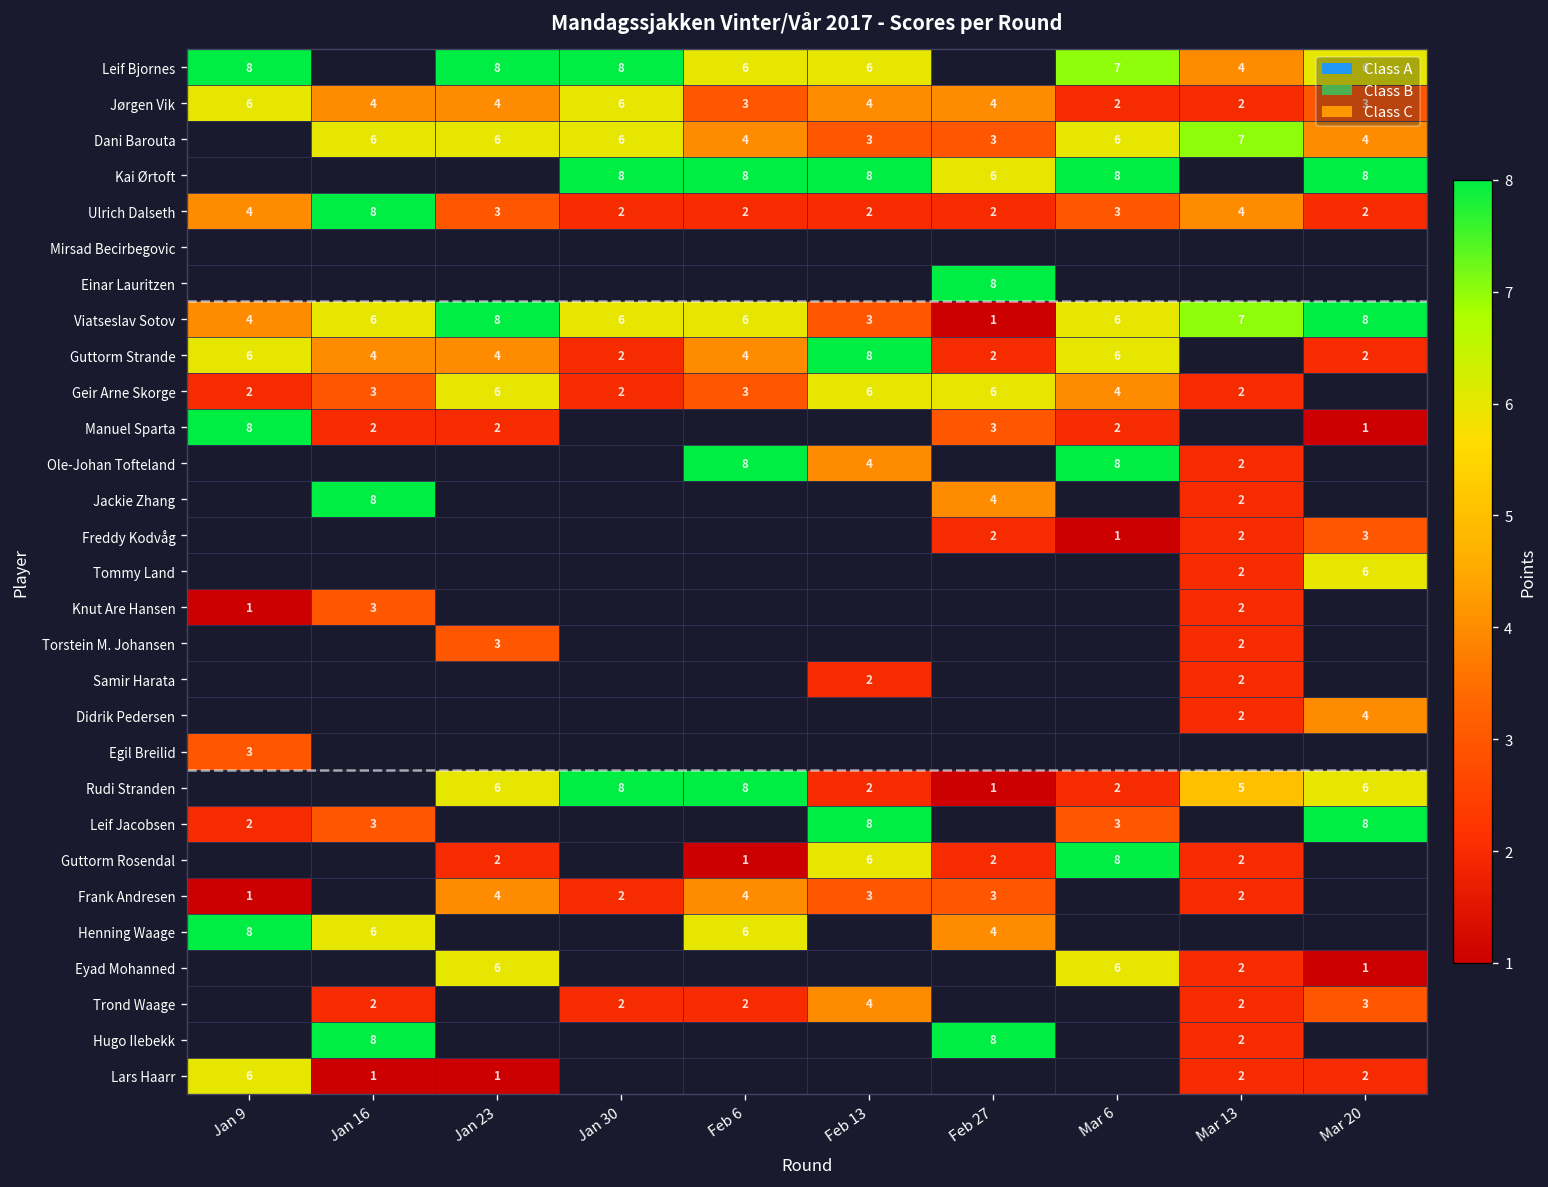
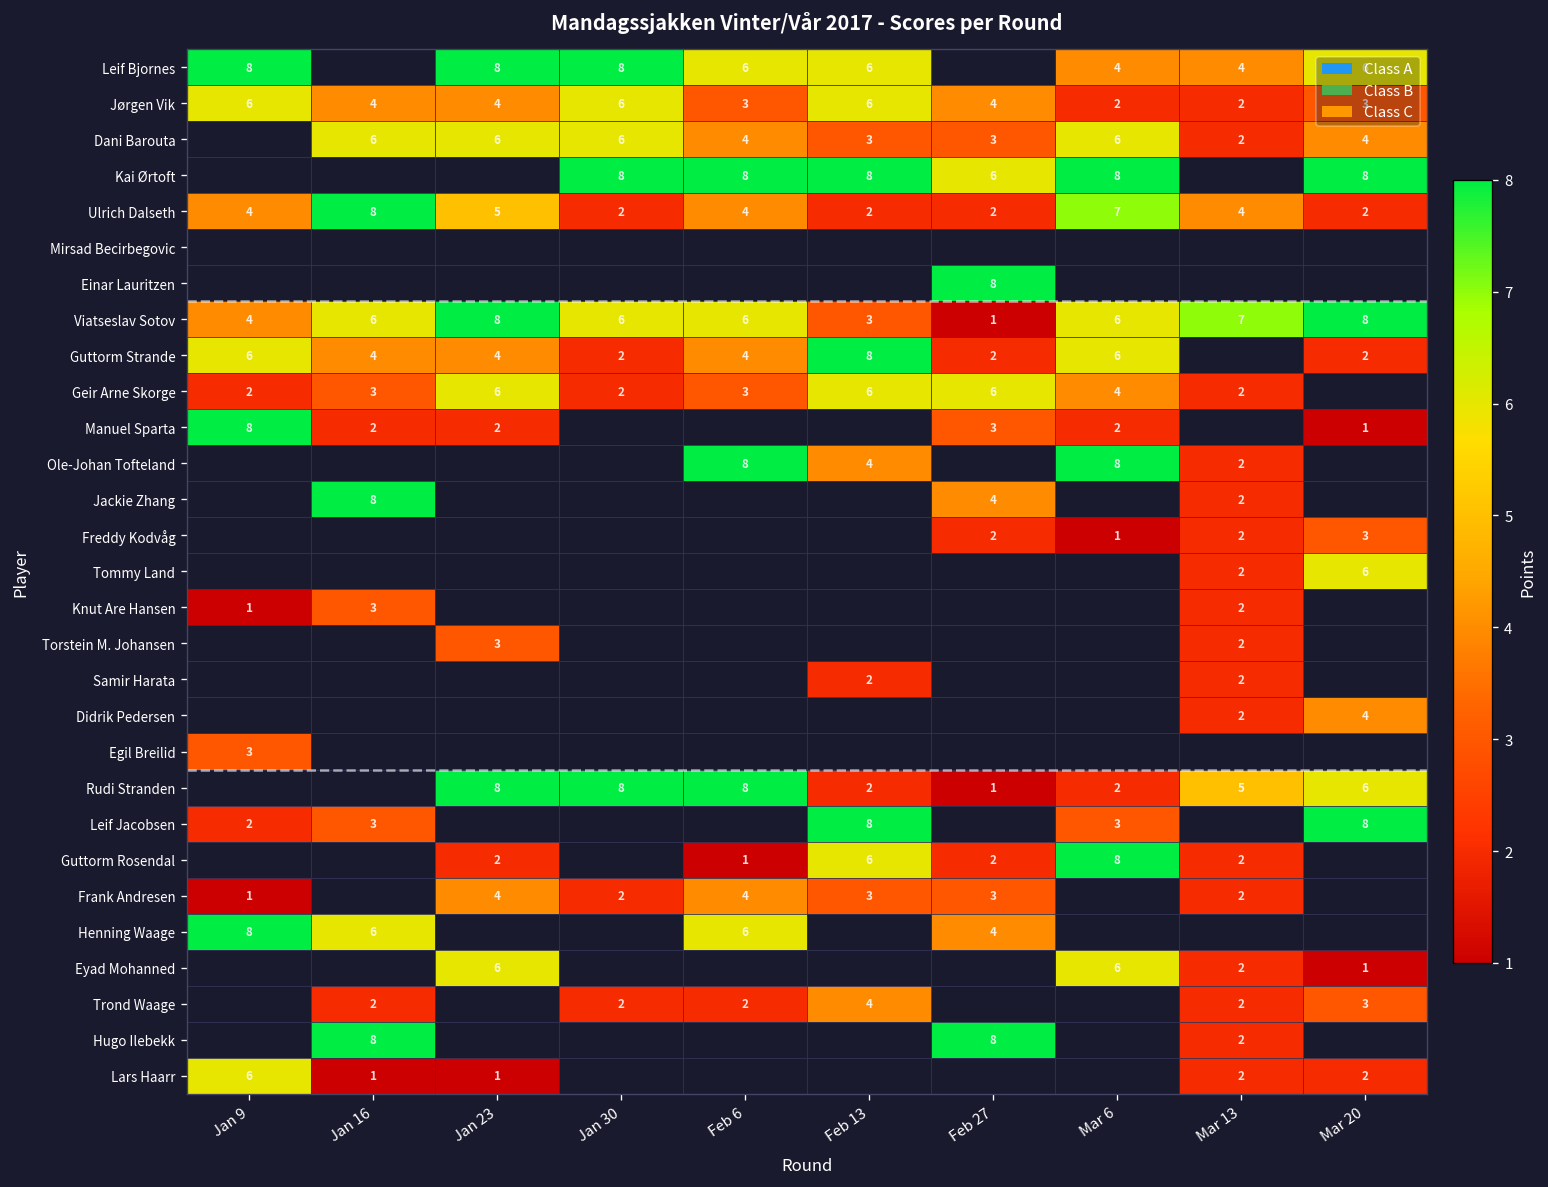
Leif Bjornes, Mar 6: 7 -> 4
Jørgen Vik, Feb 13: 4 -> 6
Dani Barouta, Mar 13: 7 -> 2
Ulrich Dalseth, Jan 23: 3 -> 5
Ulrich Dalseth, Feb 6: 2 -> 4
Ulrich Dalseth, Mar 6: 3 -> 7
Rudi Stranden, Jan 23: 6 -> 8
